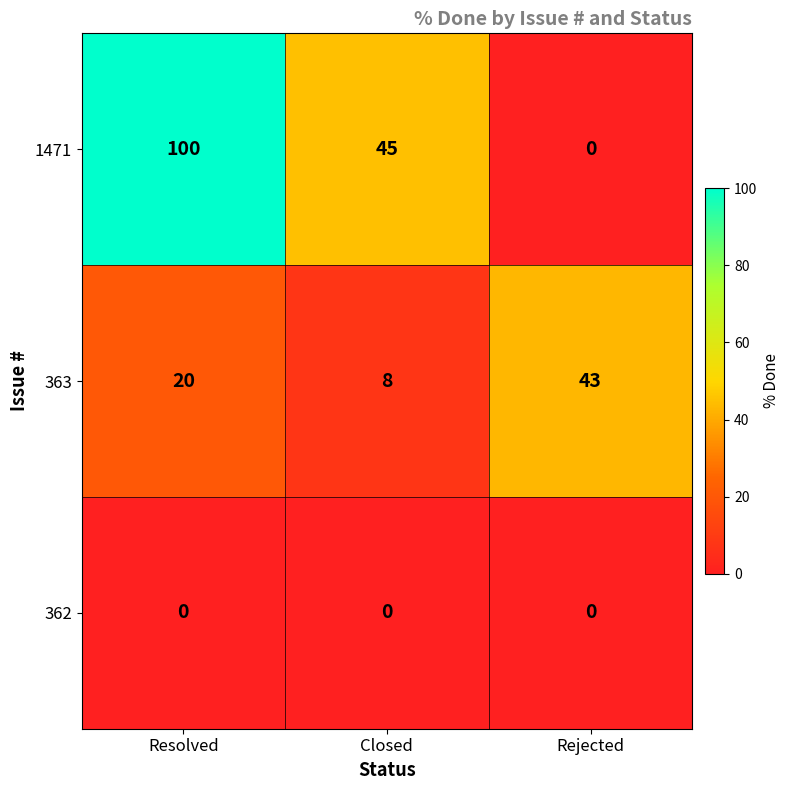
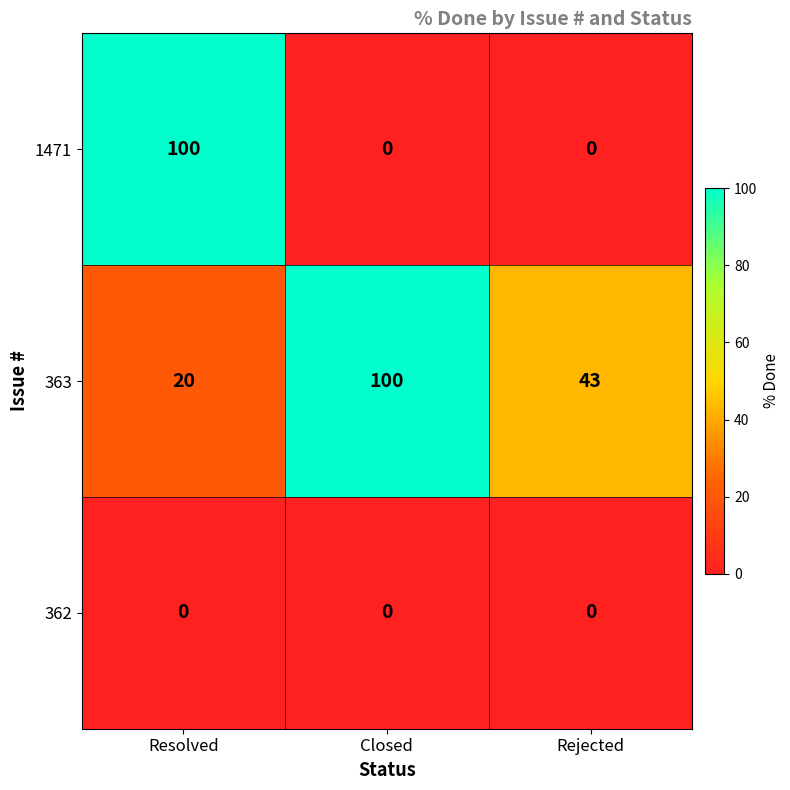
1471, Closed: 45 -> 0
363, Closed: 8 -> 100
